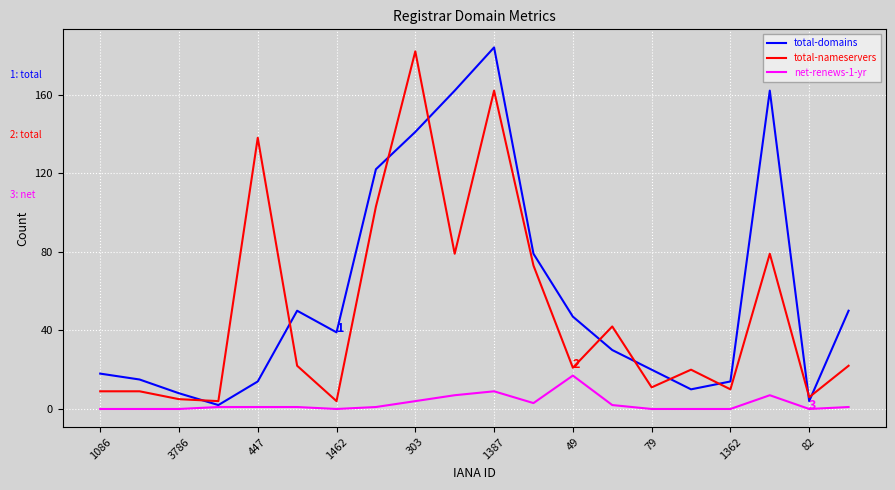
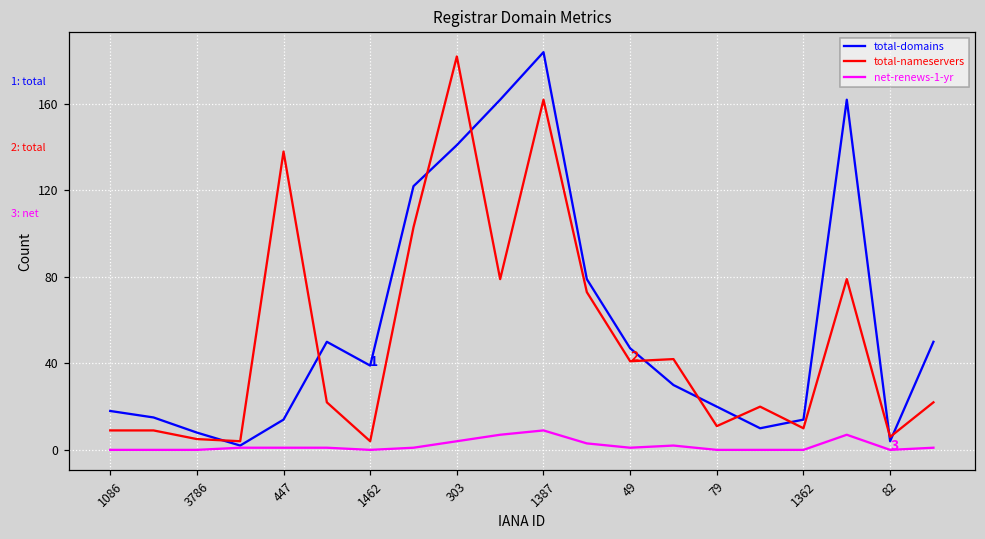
total-nameservers, 49: 21 -> 41
net-renews-1-yr, 49: 17 -> 1
